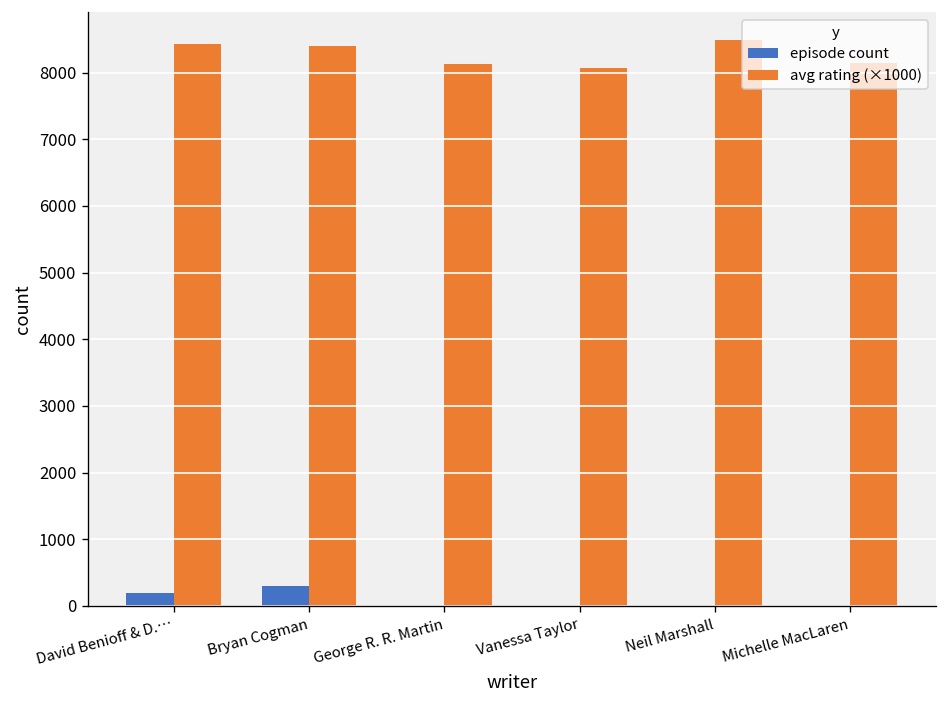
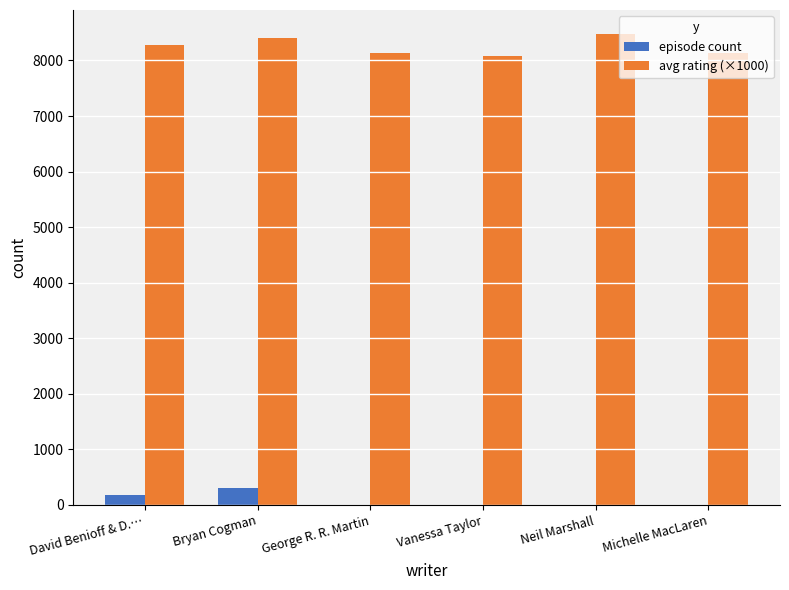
avg rating (×1000), David Benioff & D.…: 8400 -> 8300
